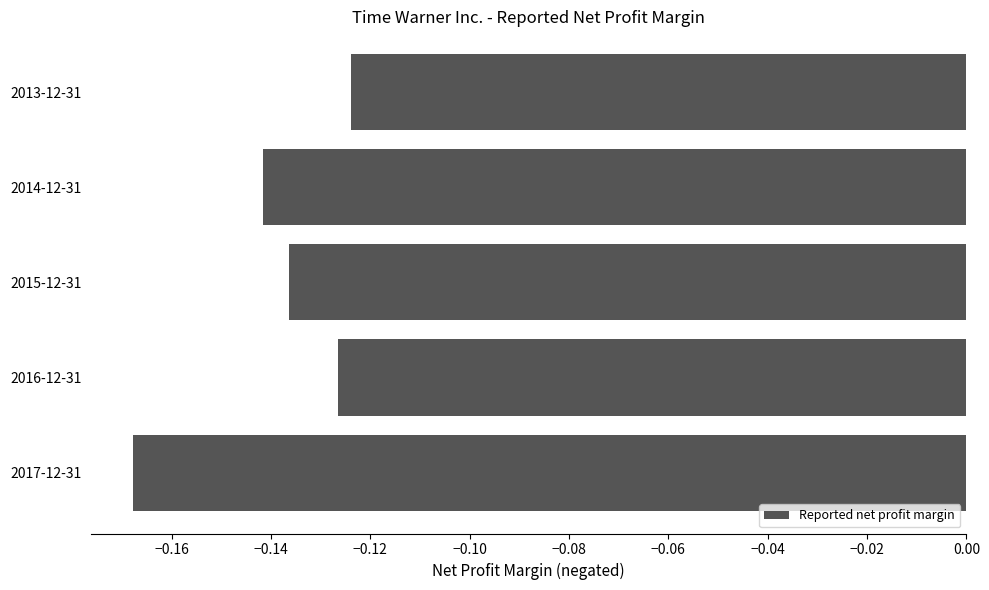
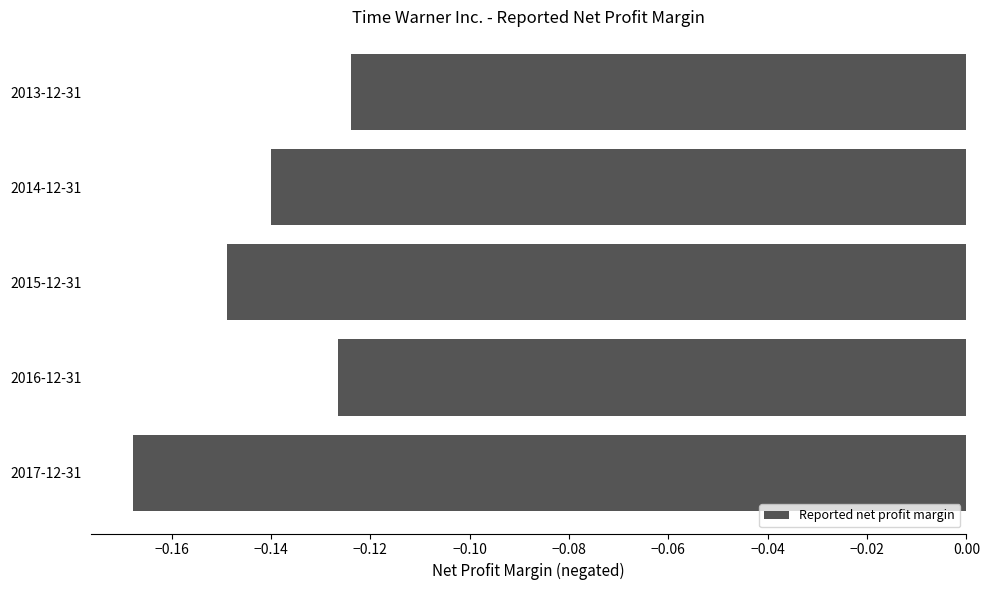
2014-12-31: -0.142 -> -0.140
2015-12-31: -0.136 -> -0.149
